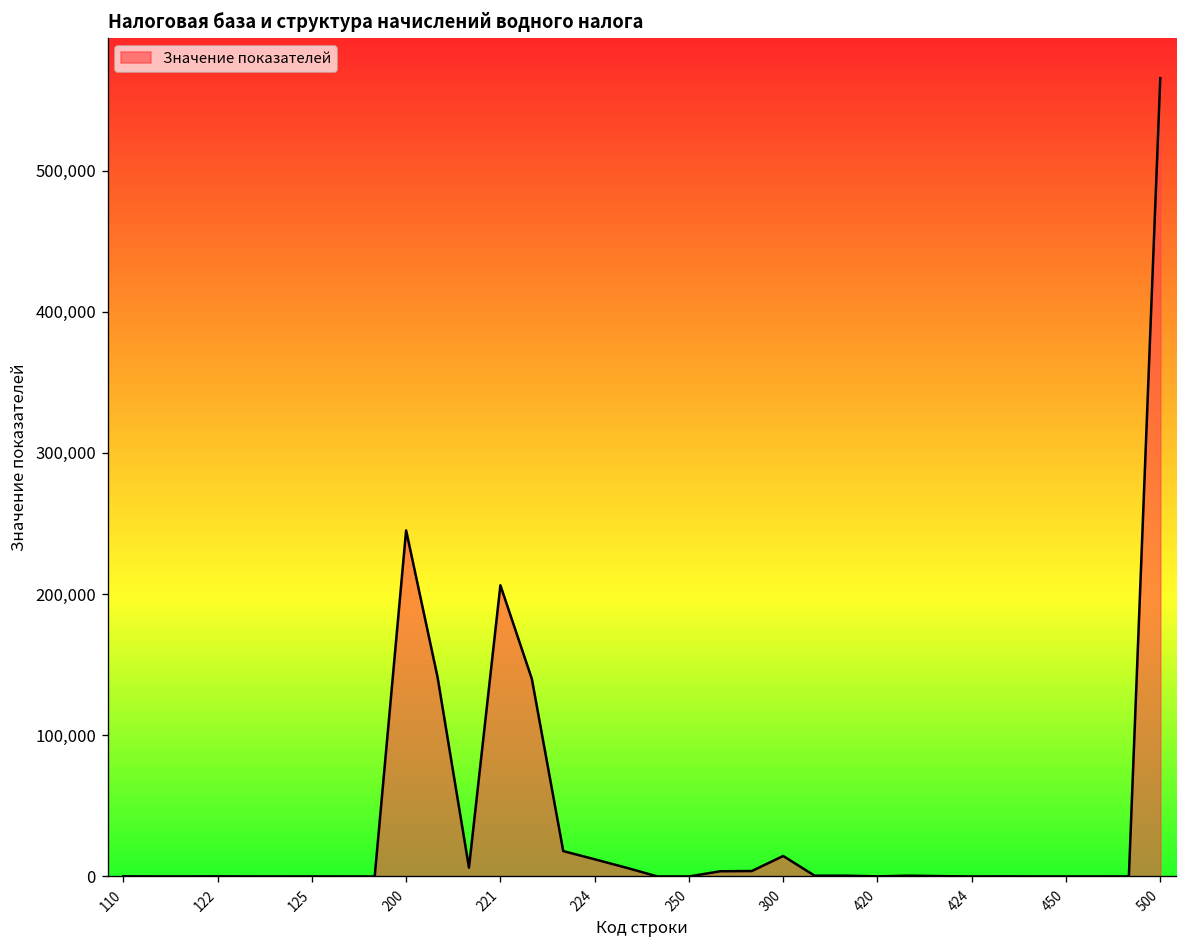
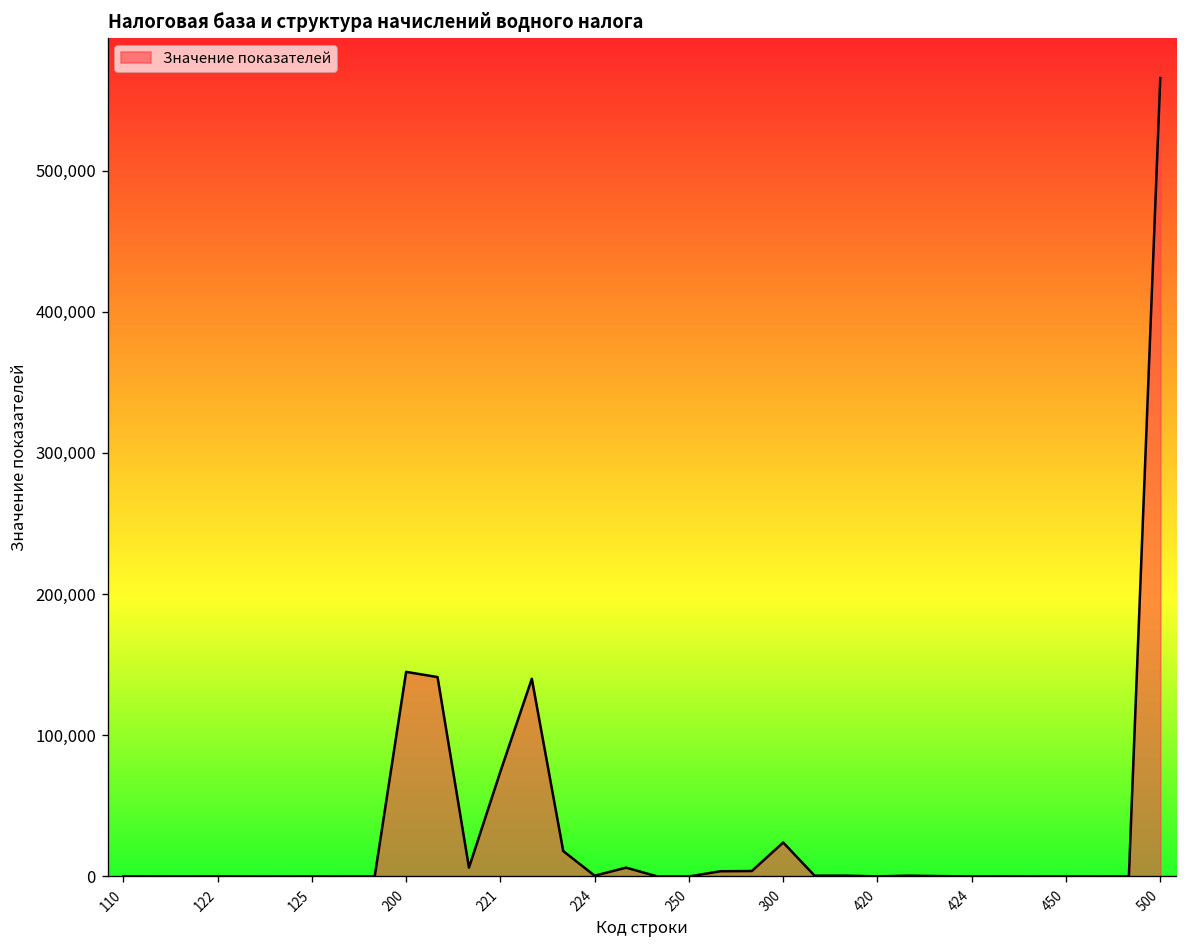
200: 245,000 -> 145,000
221: 206,000 -> 74,000
224: 12,000 -> 1,000
300: 15,000 -> 24,000
